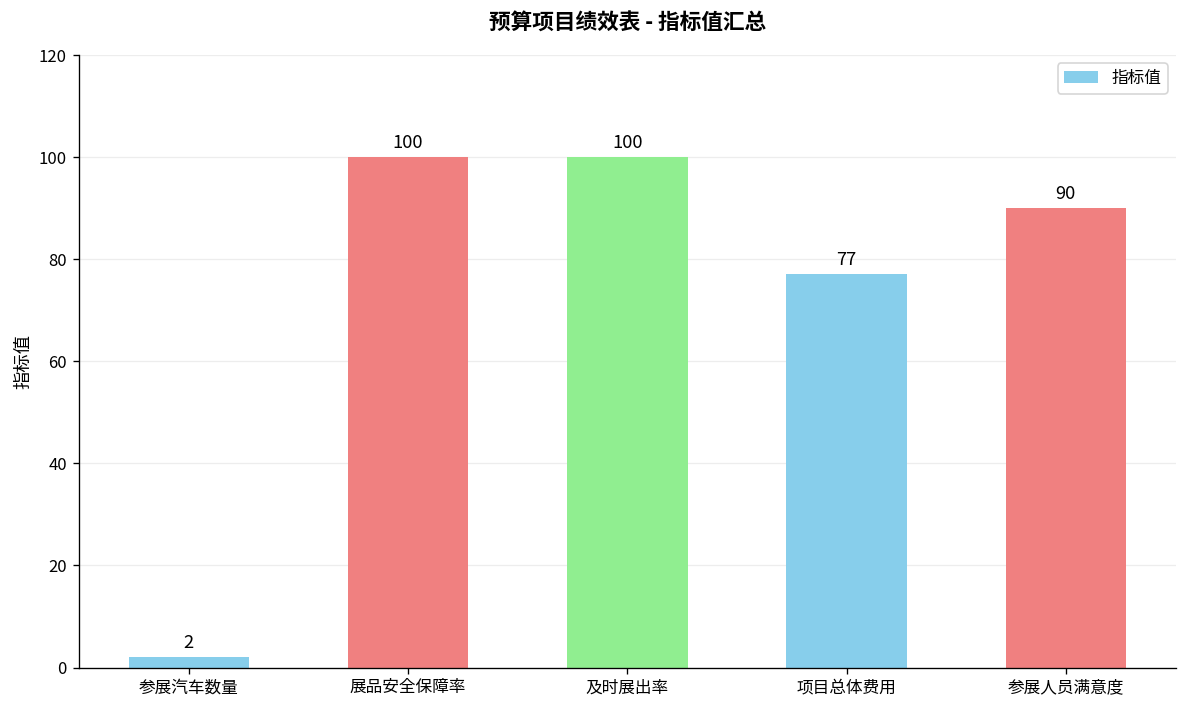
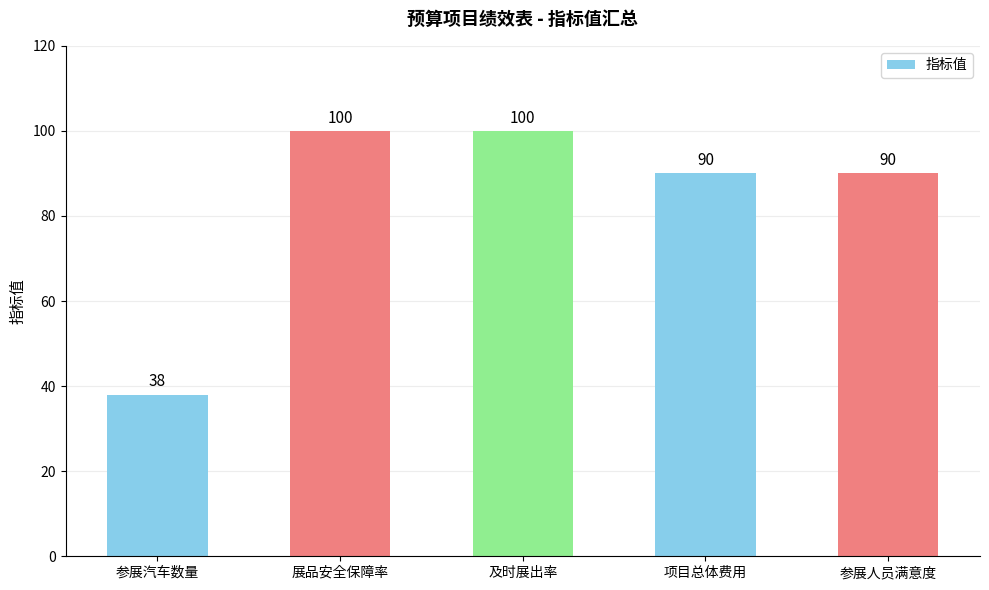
参展汽车数量: 2 -> 38
项目总体费用: 77 -> 90
